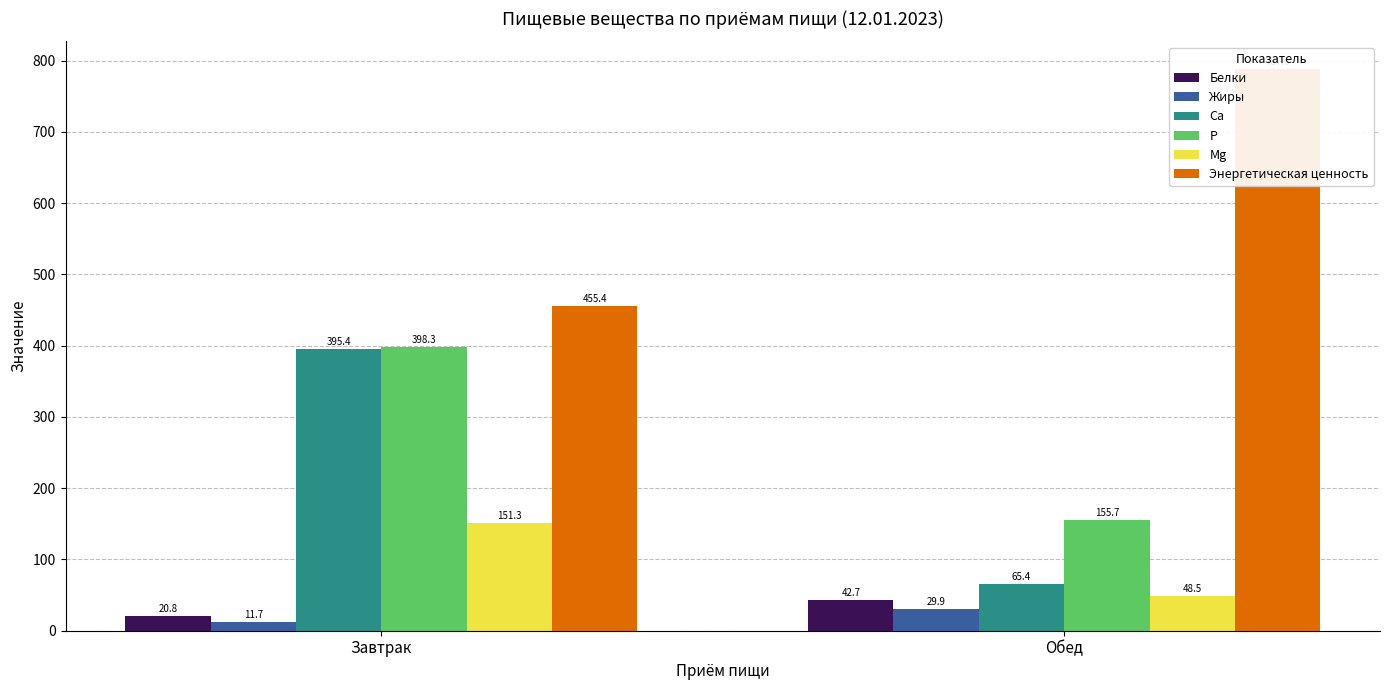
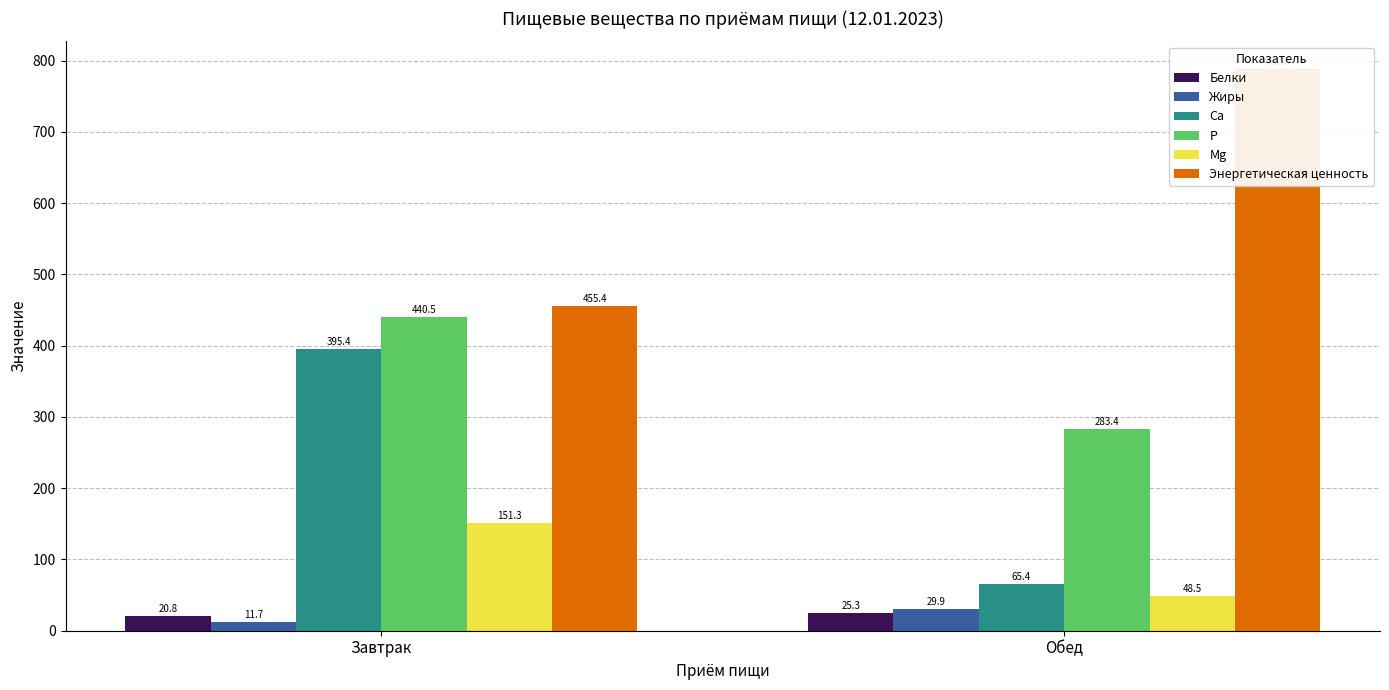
P, Завтрак: 398.3 -> 440.5
Белки, Обед: 42.7 -> 25.3
P, Обед: 155.7 -> 283.4
